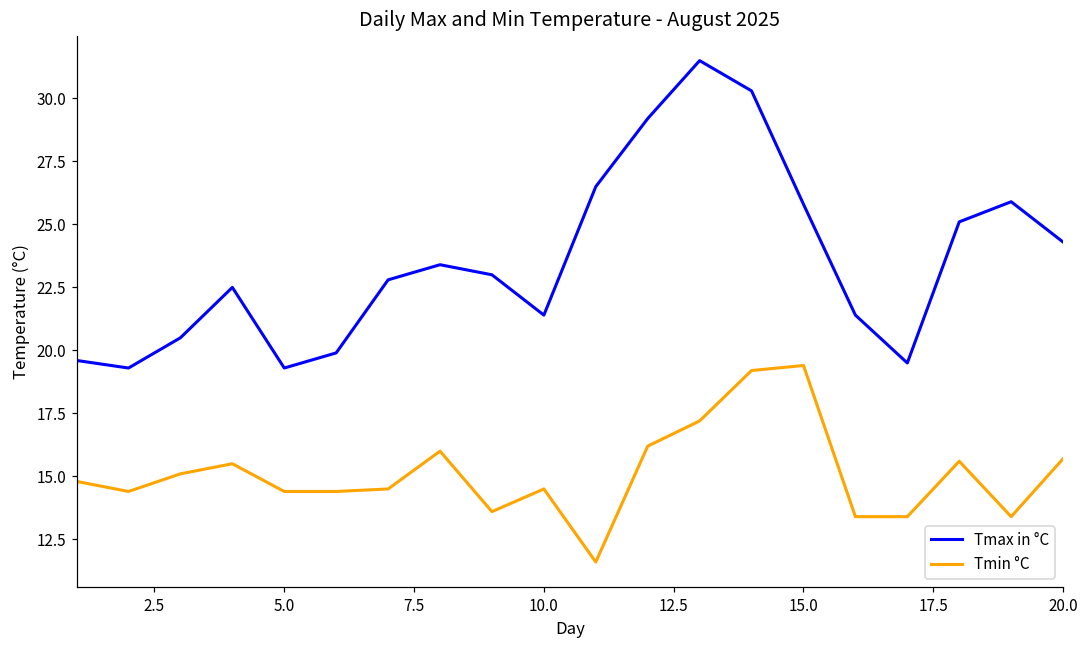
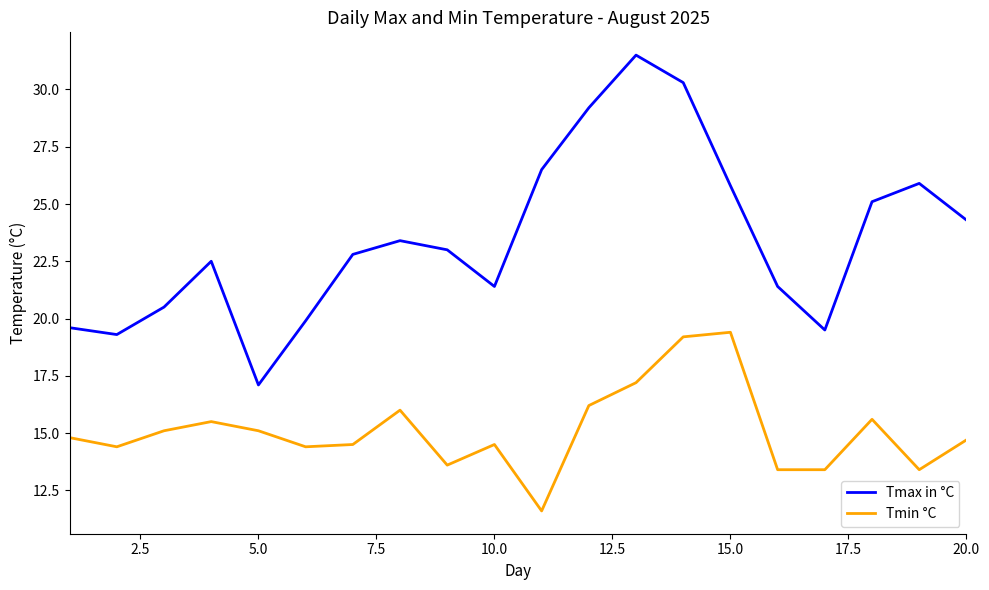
Tmax in °C, 5.0: 19.3 -> 17.1
Tmin °C, 5.0: 14.4 -> 15.1
Tmin °C, 20.0: 15.7 -> 14.7
